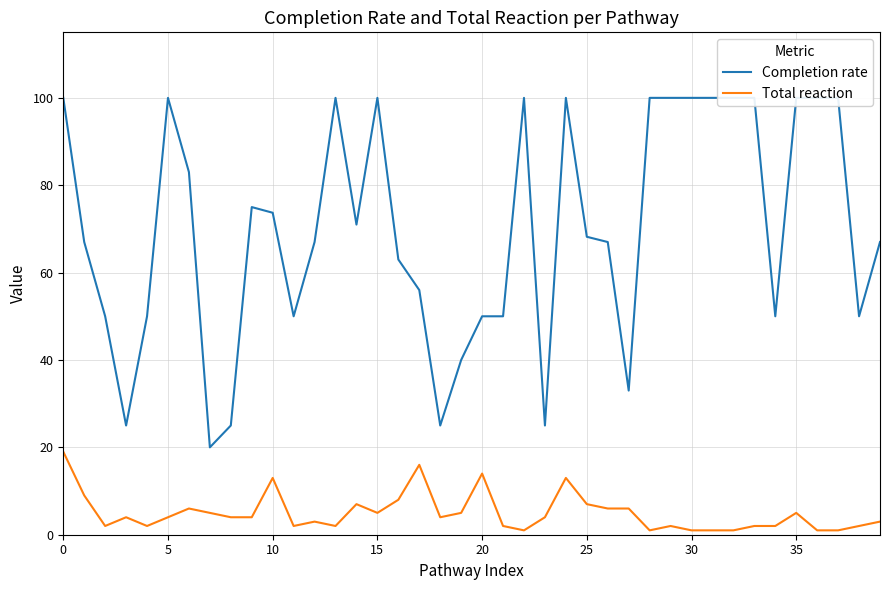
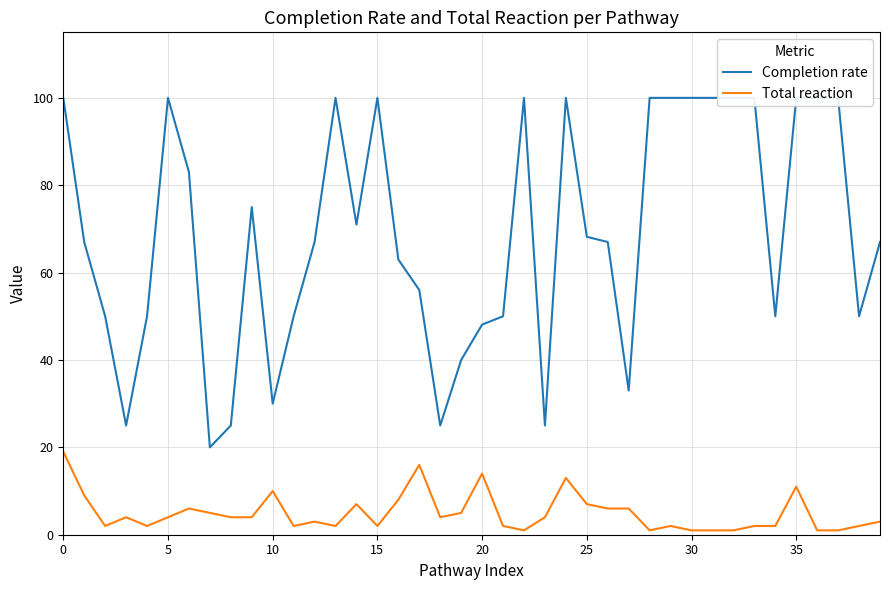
Completion rate, 10: 74 -> 30
Total reaction, 10: 13 -> 10
Total reaction, 15: 5 -> 2
Completion rate, 20: 50 -> 48
Total reaction, 35: 5 -> 11
